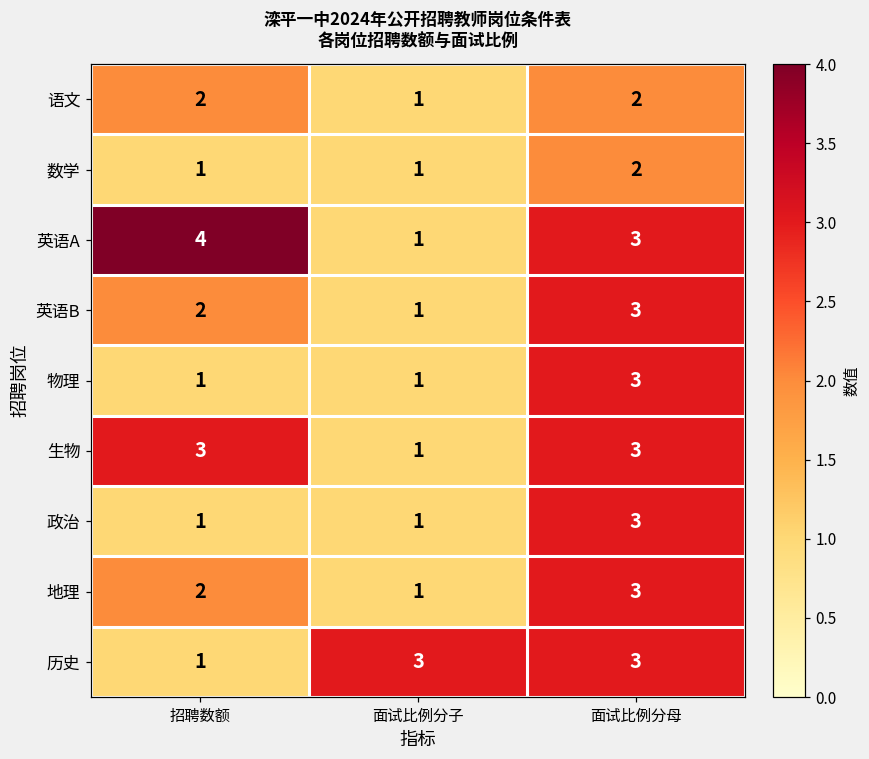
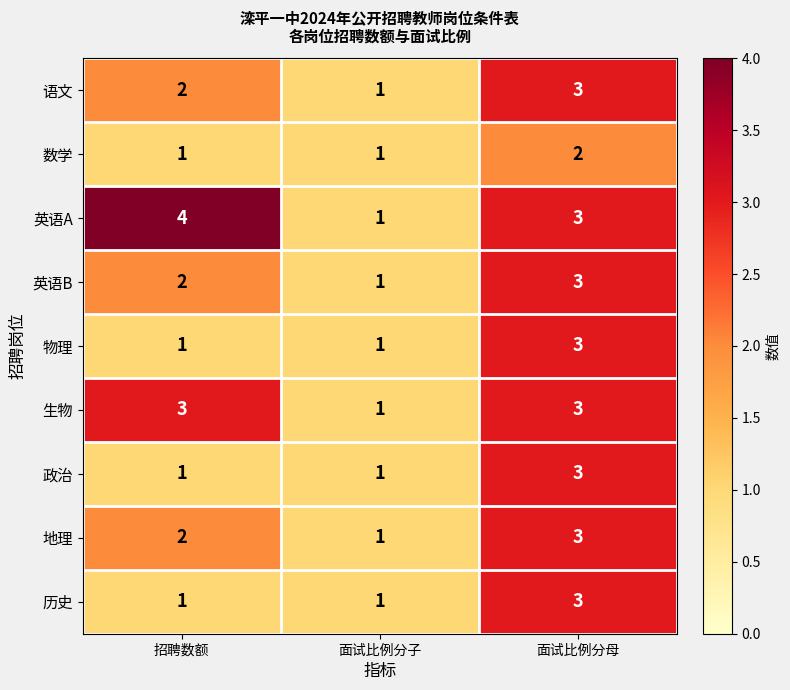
语文, 面试比例分母: 2 -> 3
历史, 面试比例分子: 3 -> 1
